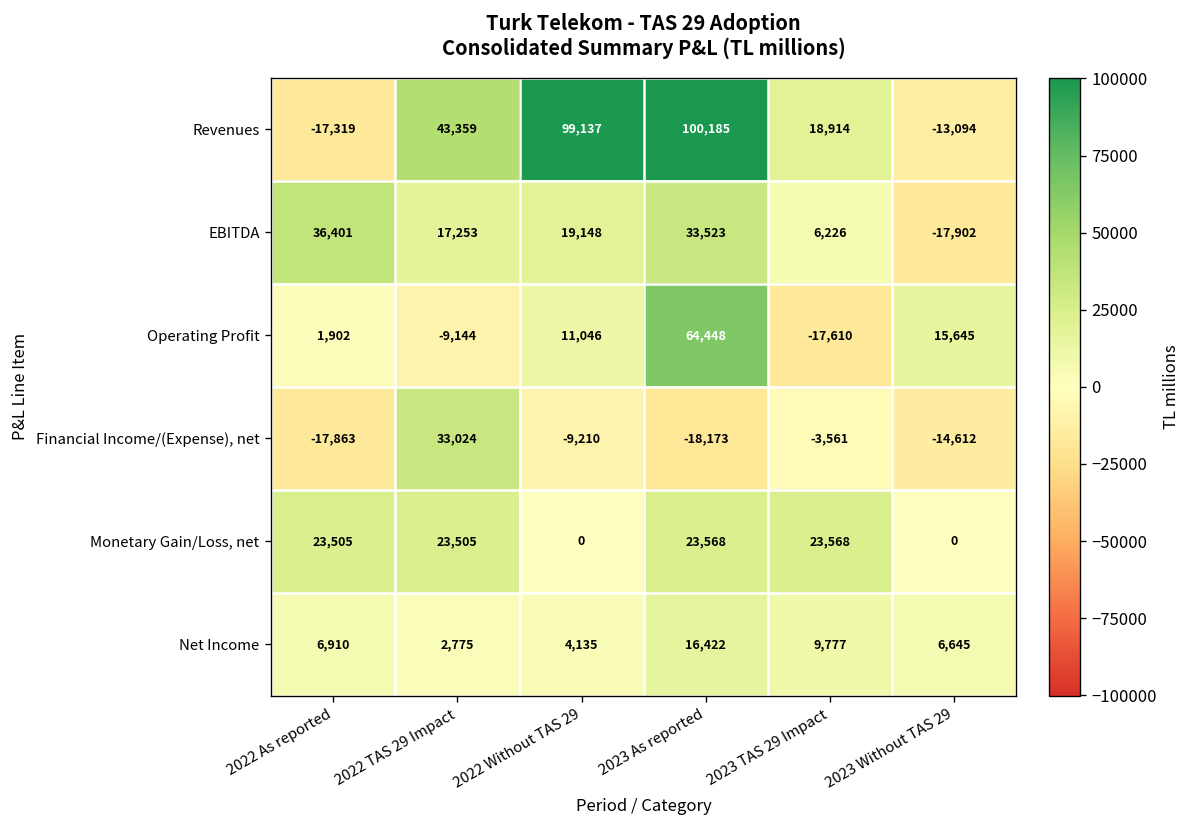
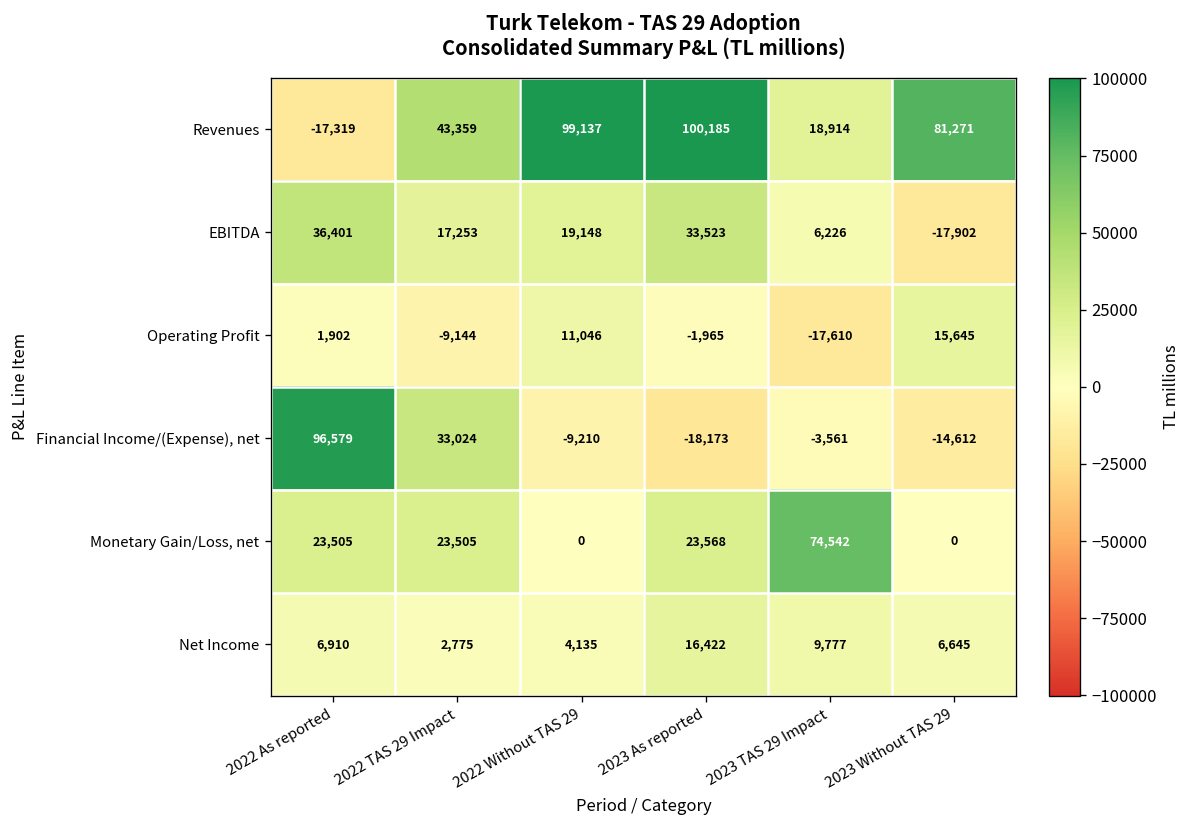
Revenues, 2023 Without TAS 29: -13,094 -> 81,271
Operating Profit, 2023 As reported: 64,448 -> -1,965
Financial Income/(Expense), net, 2022 As reported: -17,863 -> 96,579
Monetary Gain/Loss, net, 2023 TAS 29 Impact: 23,568 -> 74,542
